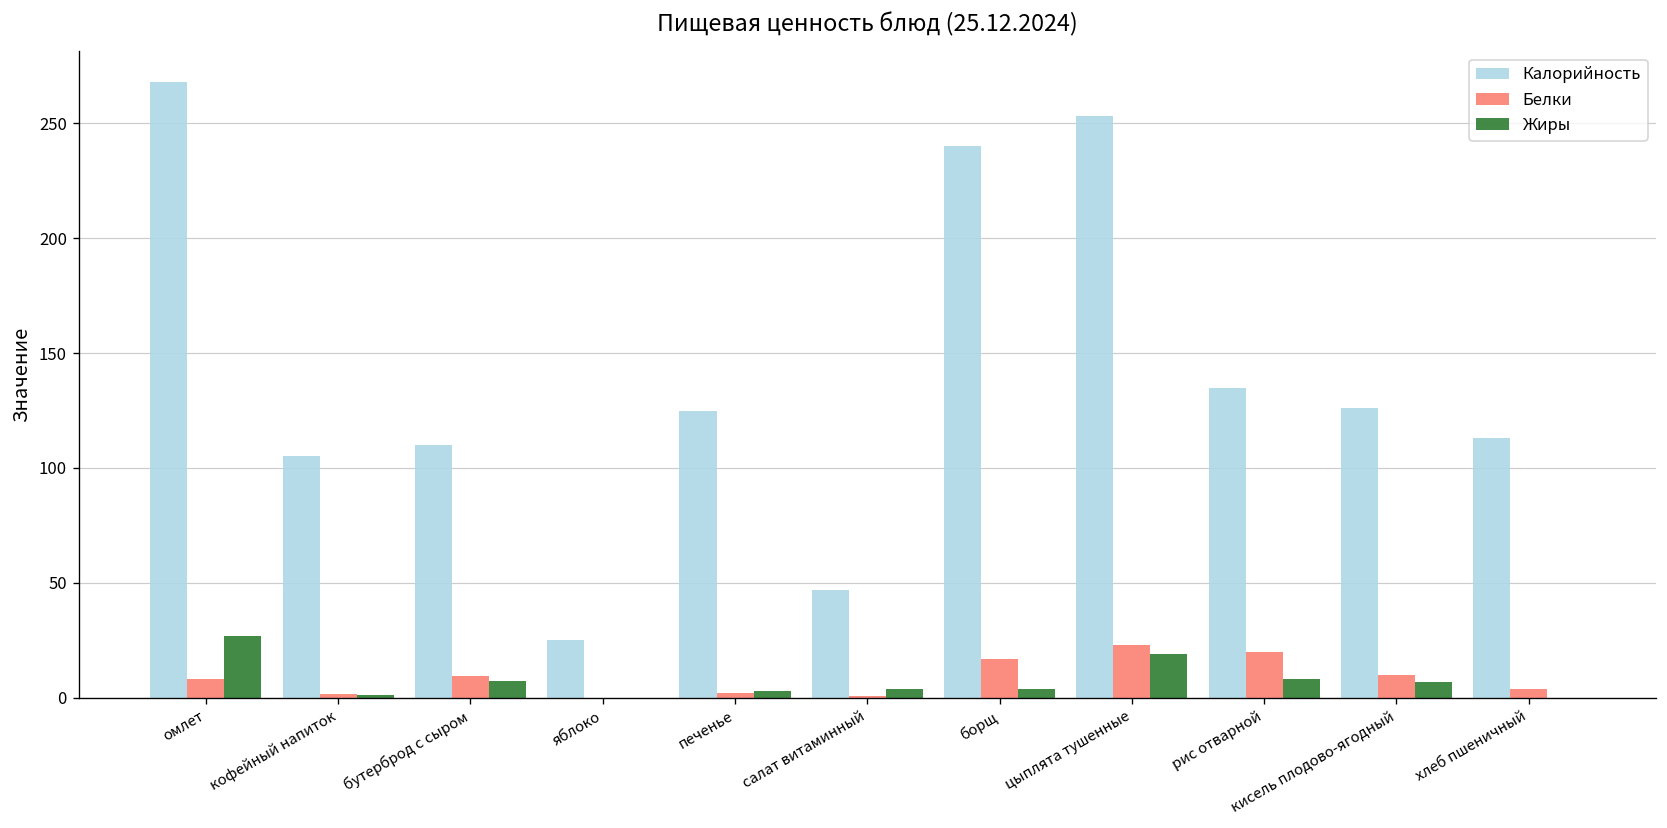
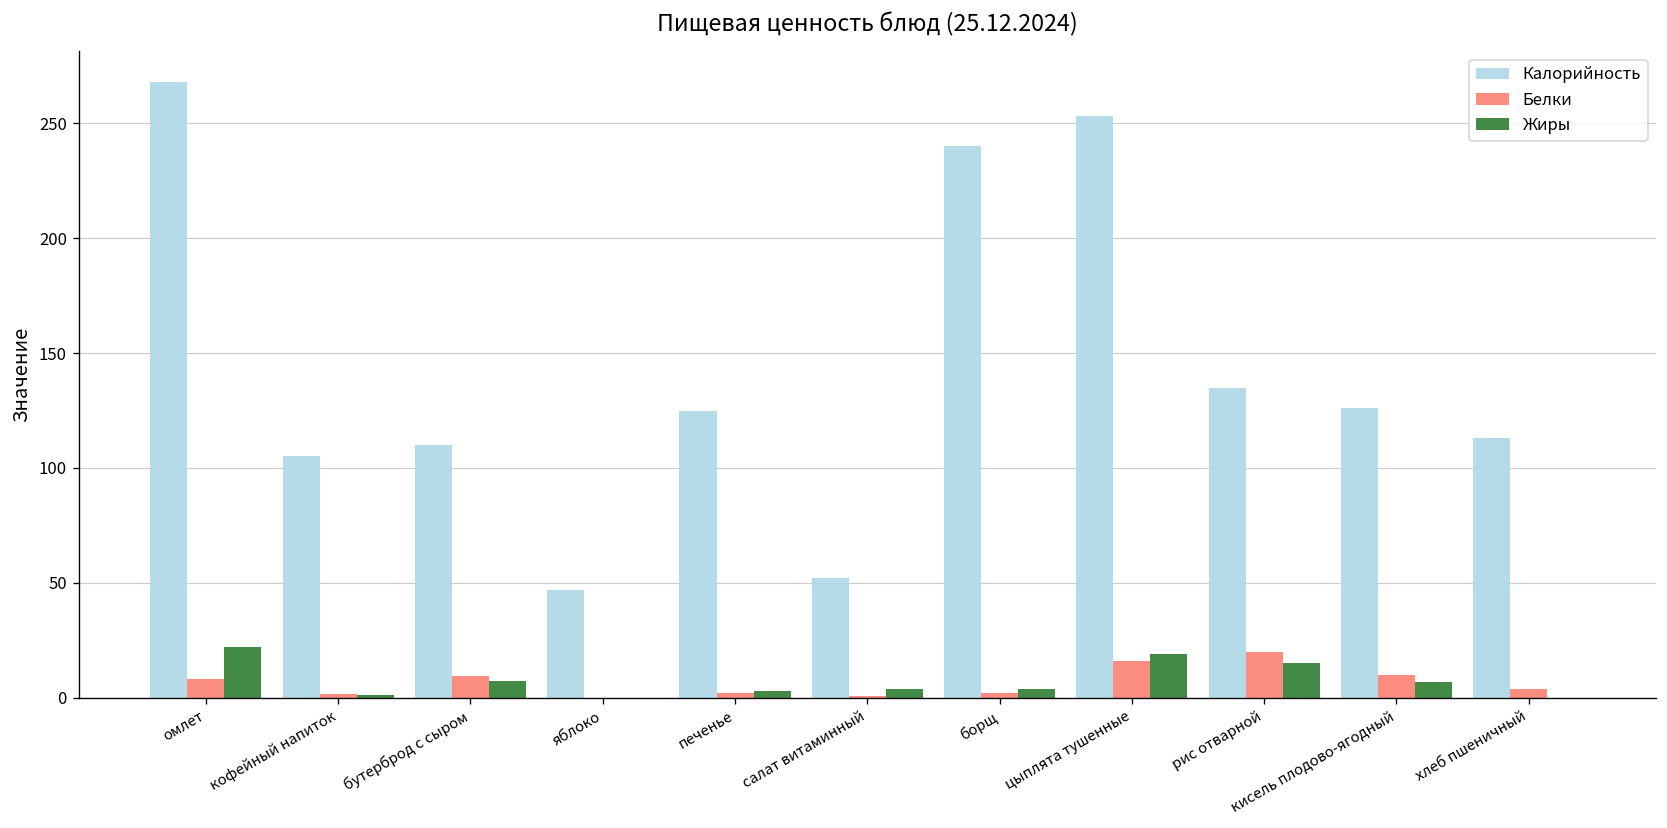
Жиры, омлет: 27 -> 22
Калорийность, яблоко: 25 -> 47
Калорийность, салат витаминный: 47 -> 52
Белки, борщ: 17 -> 2
Белки, цыплята тушенные: 23 -> 16
Жиры, рис отварной: 8 -> 15
